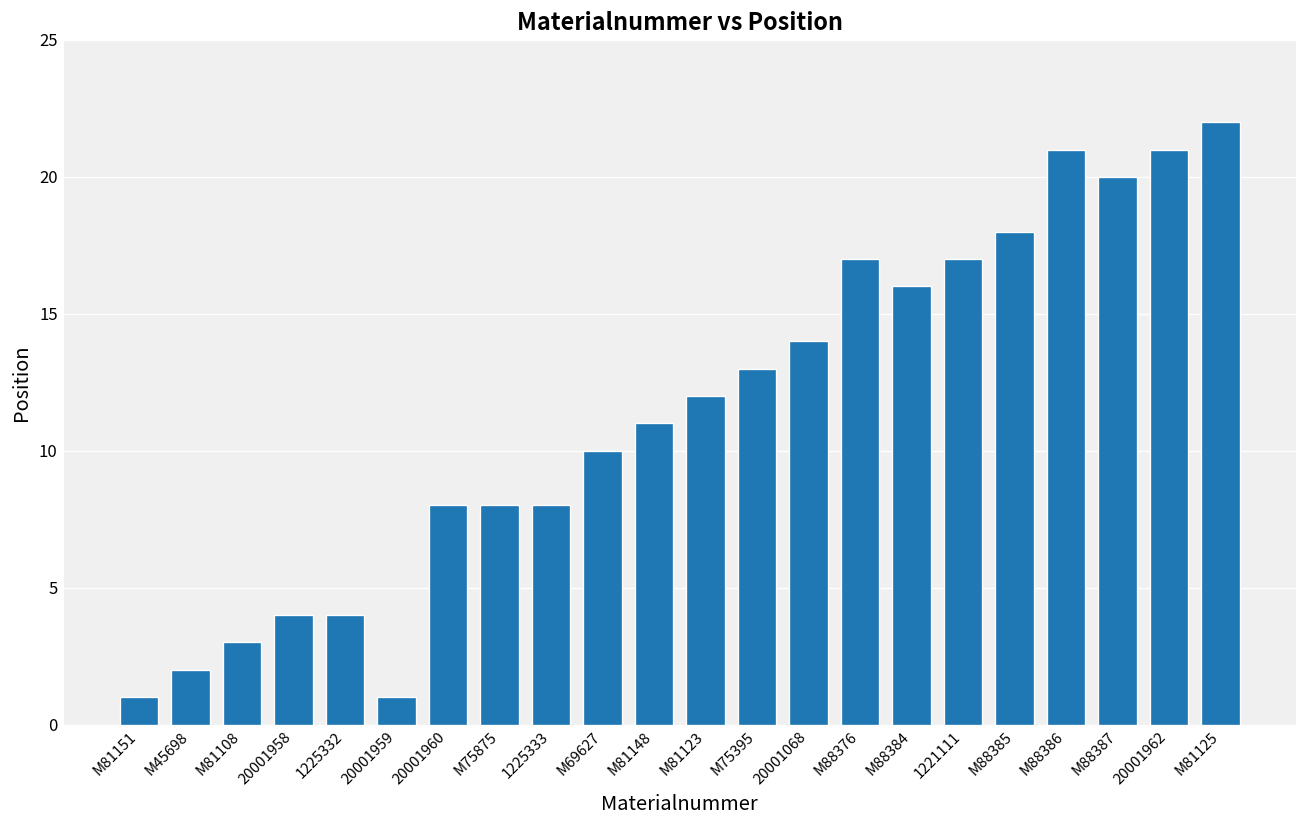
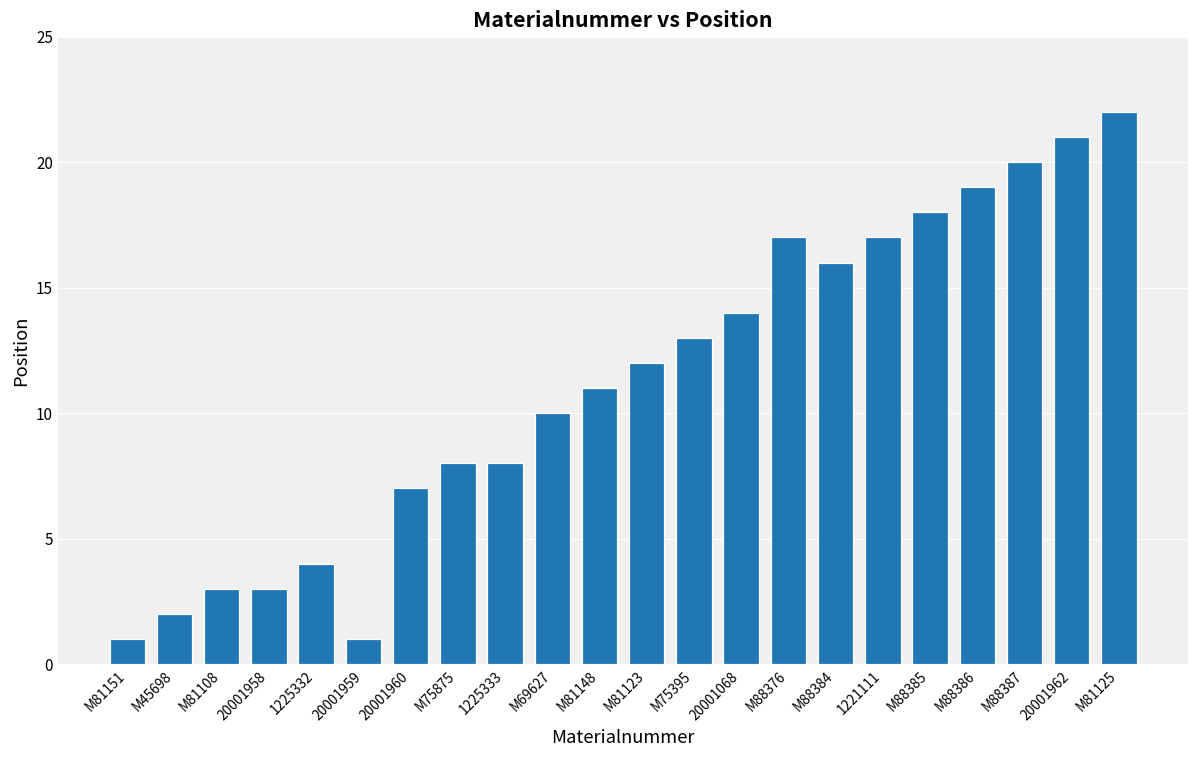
20001958: 4 -> 3
20001960: 8 -> 7
M88386: 21 -> 19
